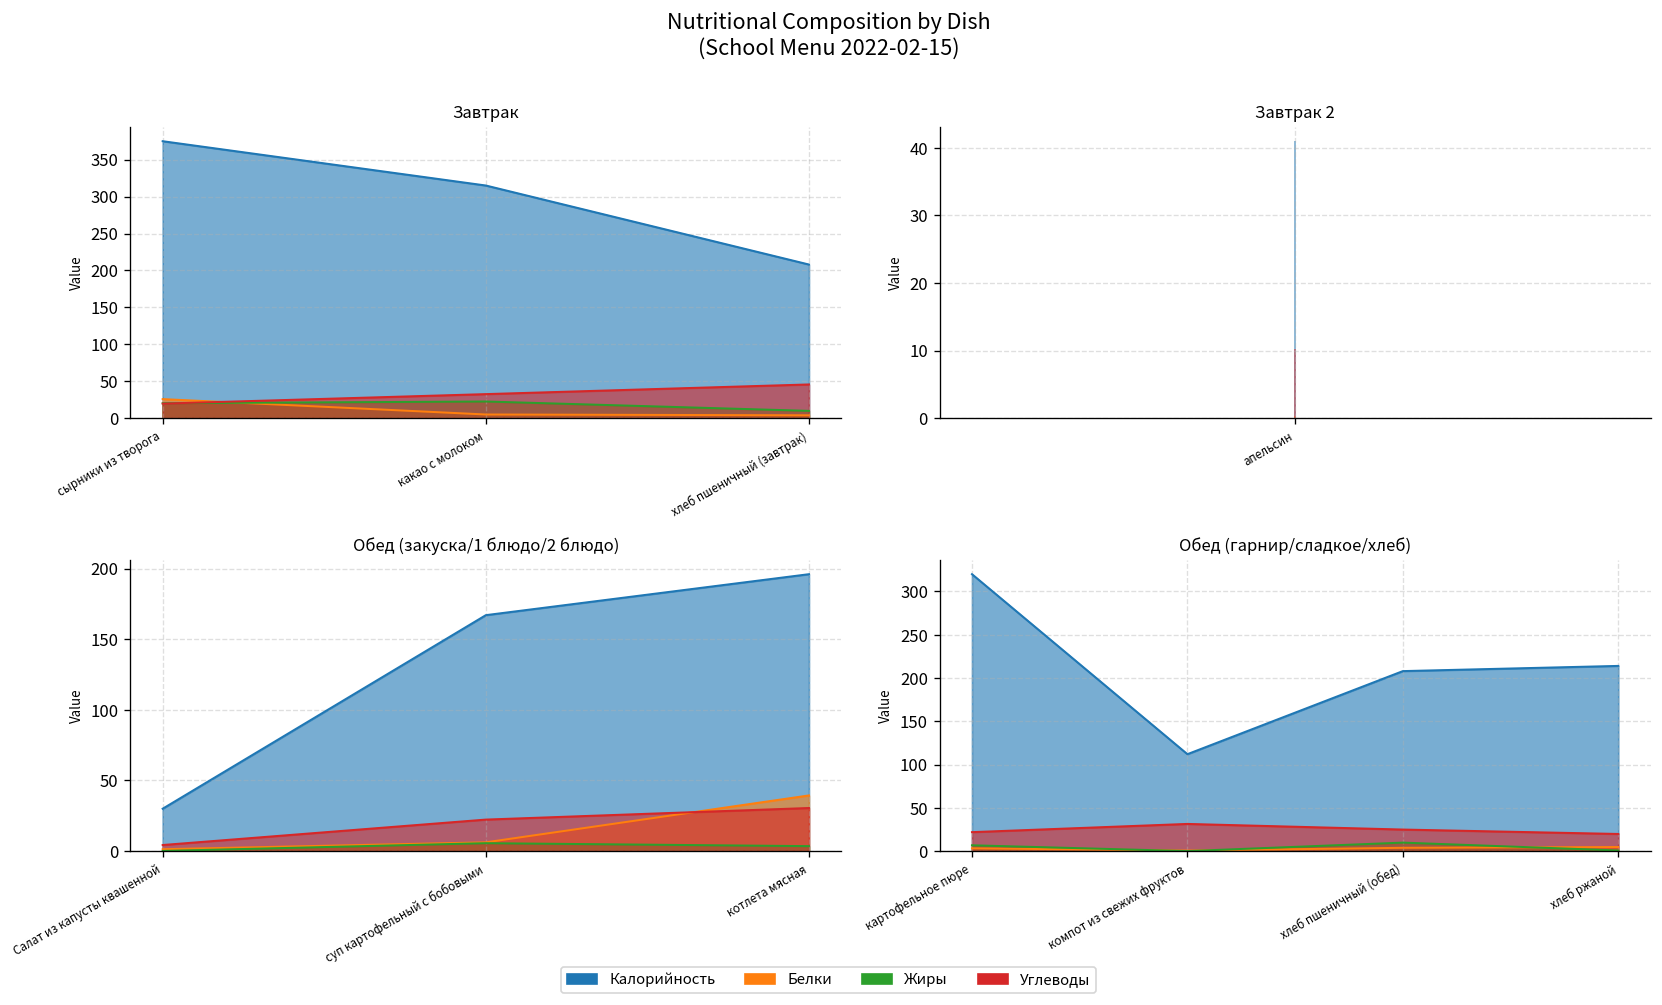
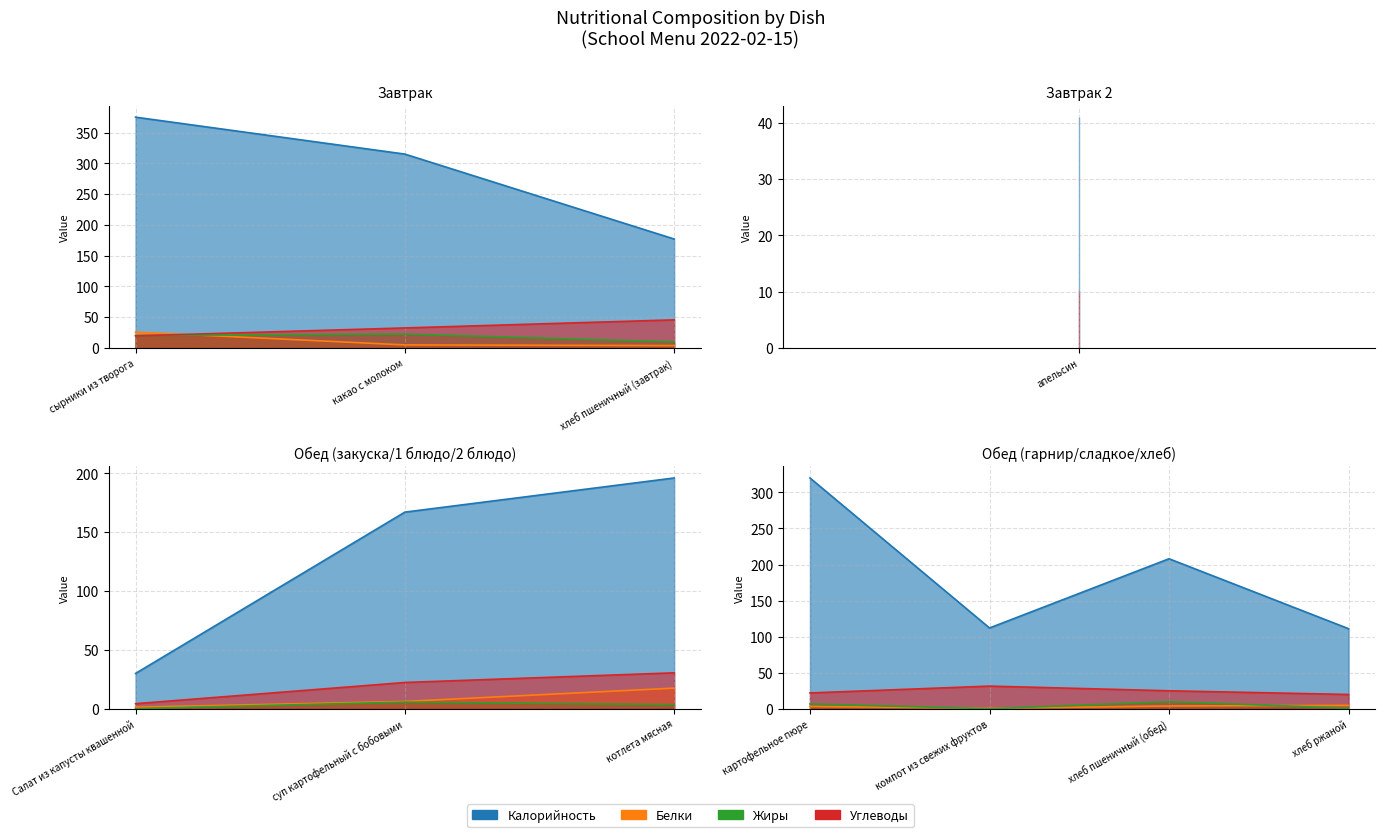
Завтрак, Калорийность, хлеб пшеничный (завтрак): 210 -> 180
Обед (закуска/1 блюдо/2 блюдо), Белки, котлета мясная: 39 -> 18
Обед (гарнир/сладкое/хлеб), Калорийность, хлеб ржаной: 210 -> 110
